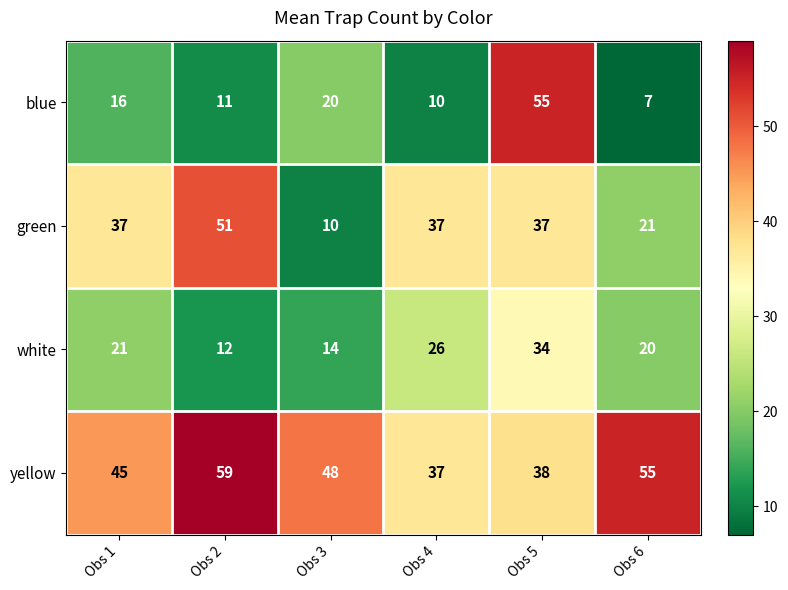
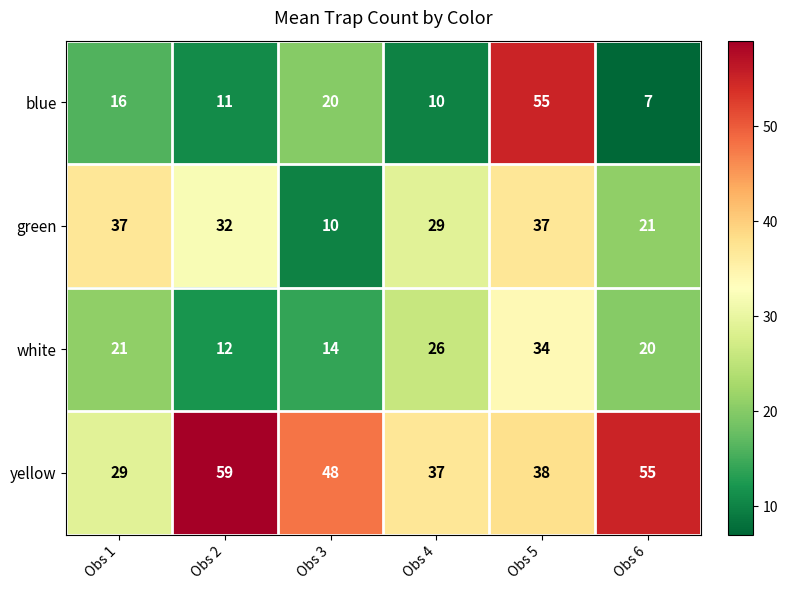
green, Obs 2: 51 -> 32
green, Obs 4: 37 -> 29
yellow, Obs 1: 45 -> 29
